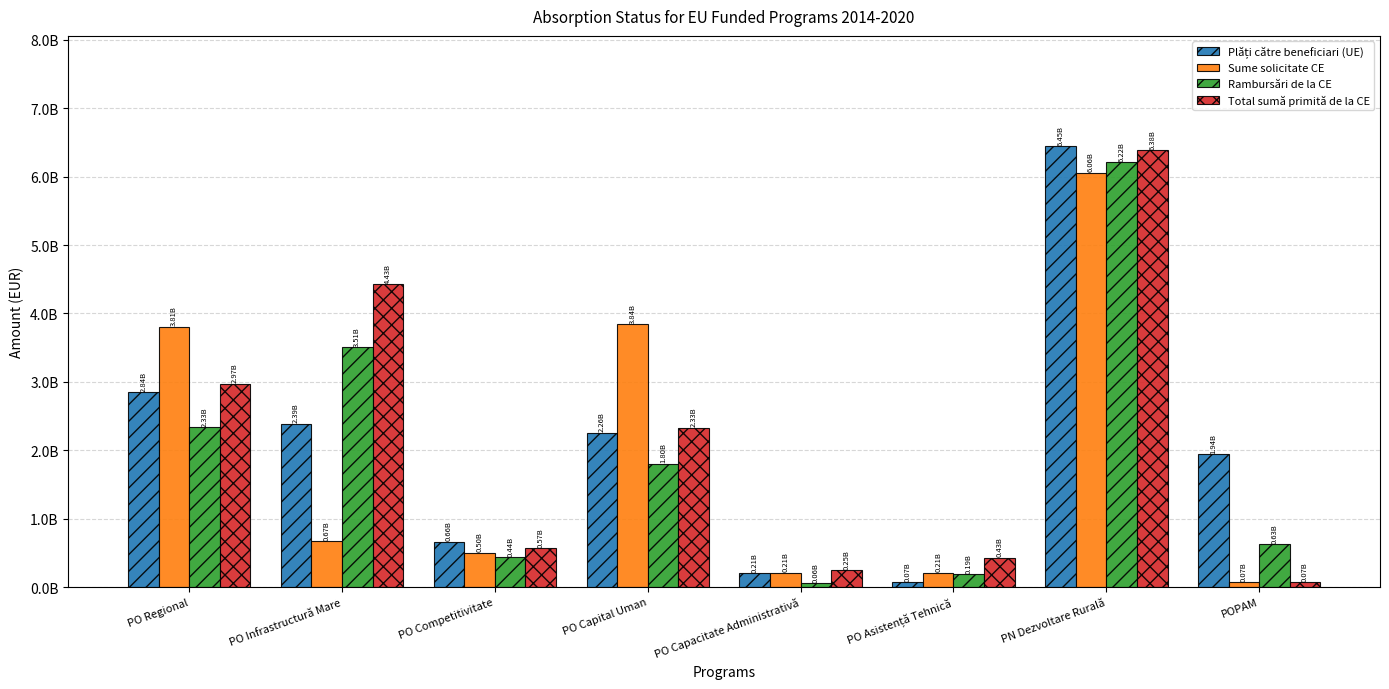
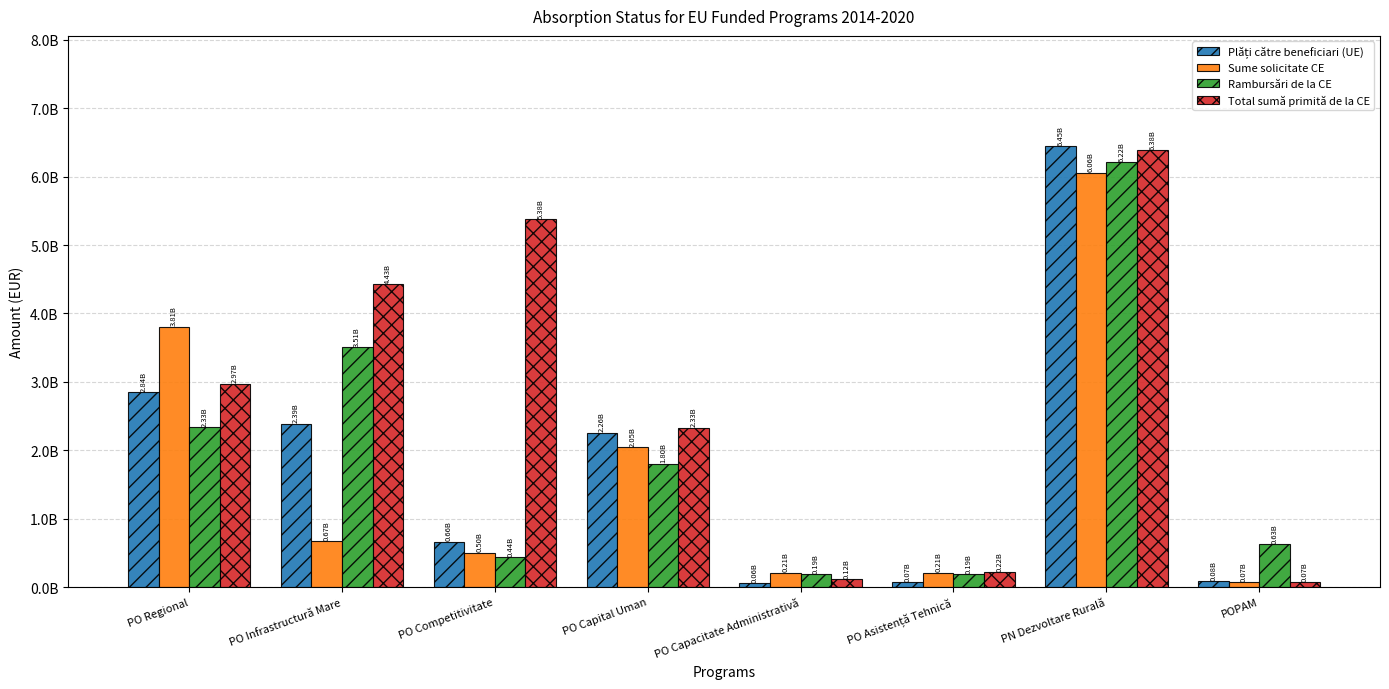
Total sumă primită de la CE, PO Competitivitate: 0.57B -> 5.38B
Sume solicitate CE, PO Capital Uman: 3.84B -> 2.05B
Plăți către beneficiari (UE), PO Capacitate Administrativă: 0.21B -> 0.06B
Rambursări de la CE, PO Capacitate Administrativă: 0.06B -> 0.19B
Total sumă primită de la CE, PO Capacitate Administrativă: 0.25B -> 0.12B
Total sumă primită de la CE, PO Asistență Tehnică: 0.43B -> 0.22B
Plăți către beneficiari (UE), POPAM: 1.94B -> 0.08B
